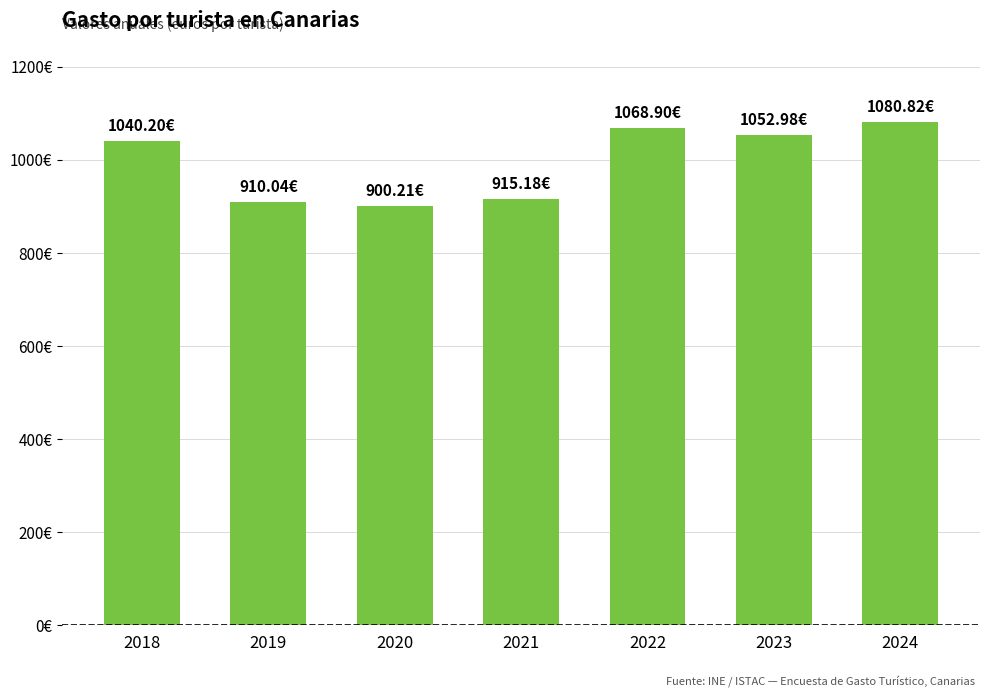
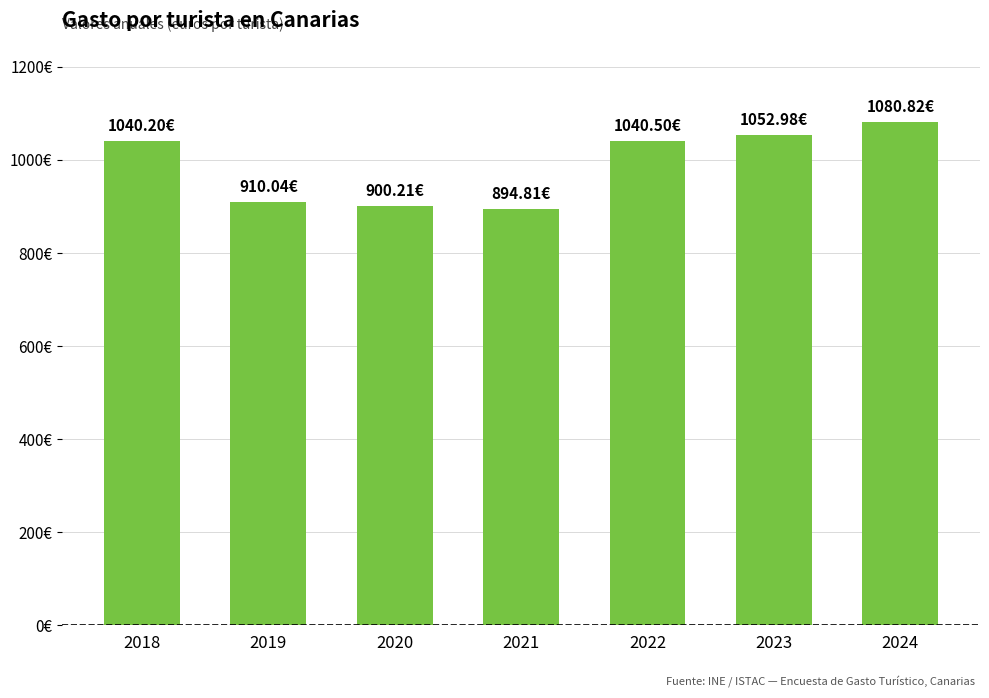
2021: 915.18€ -> 894.81€
2022: 1068.90€ -> 1040.50€
